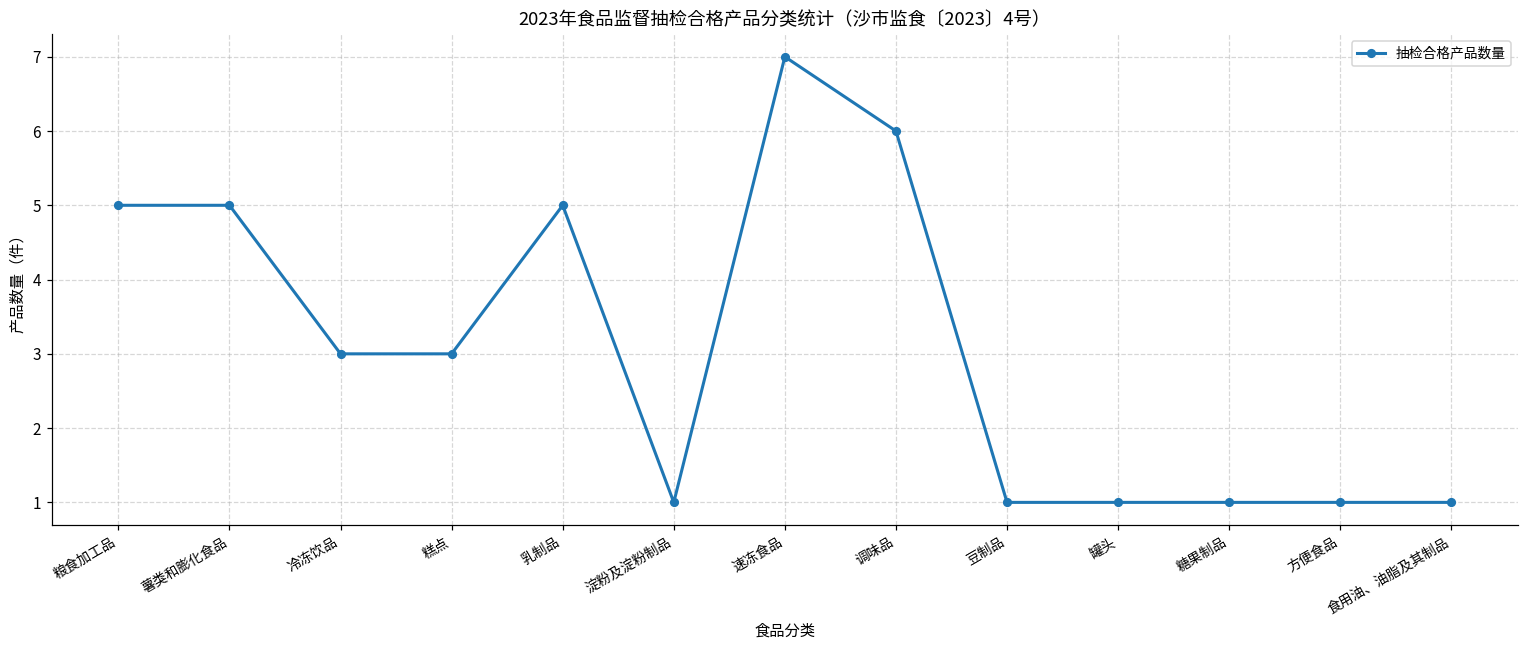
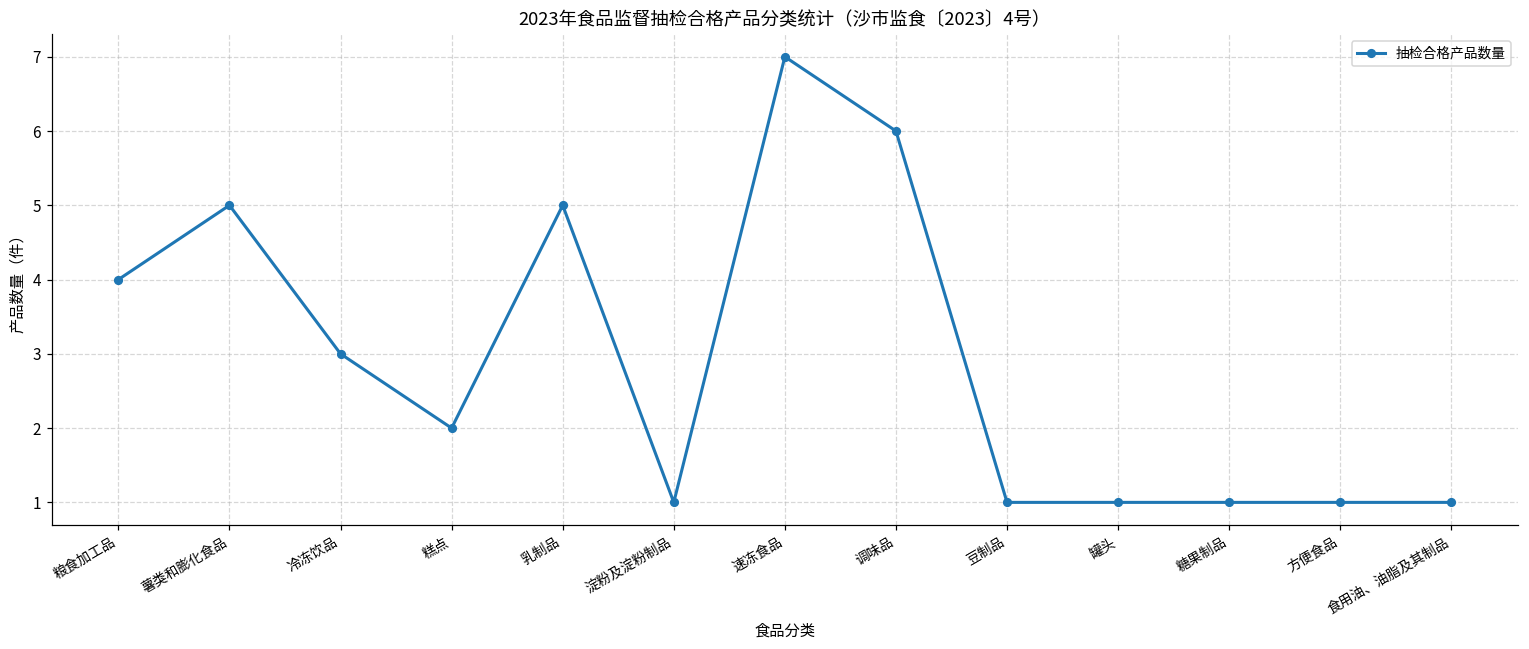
粮食加工品: 5 -> 4
糕点: 3 -> 2
